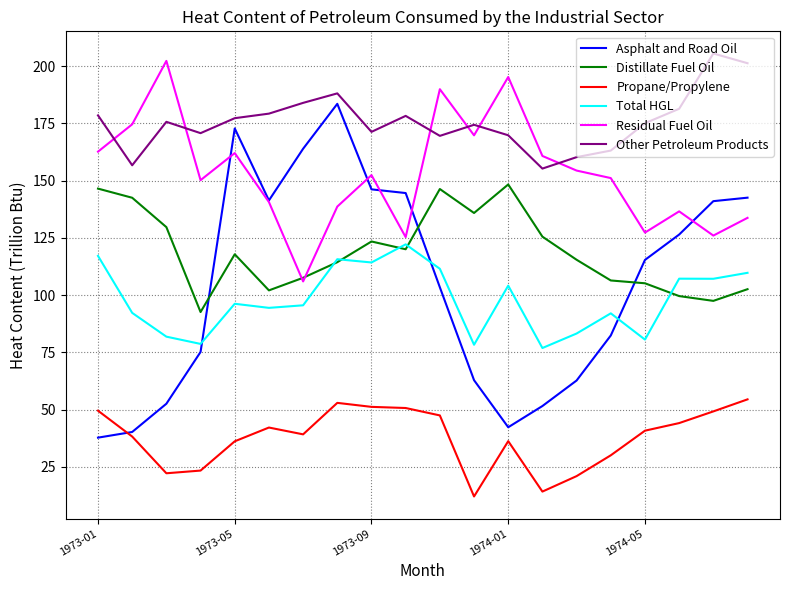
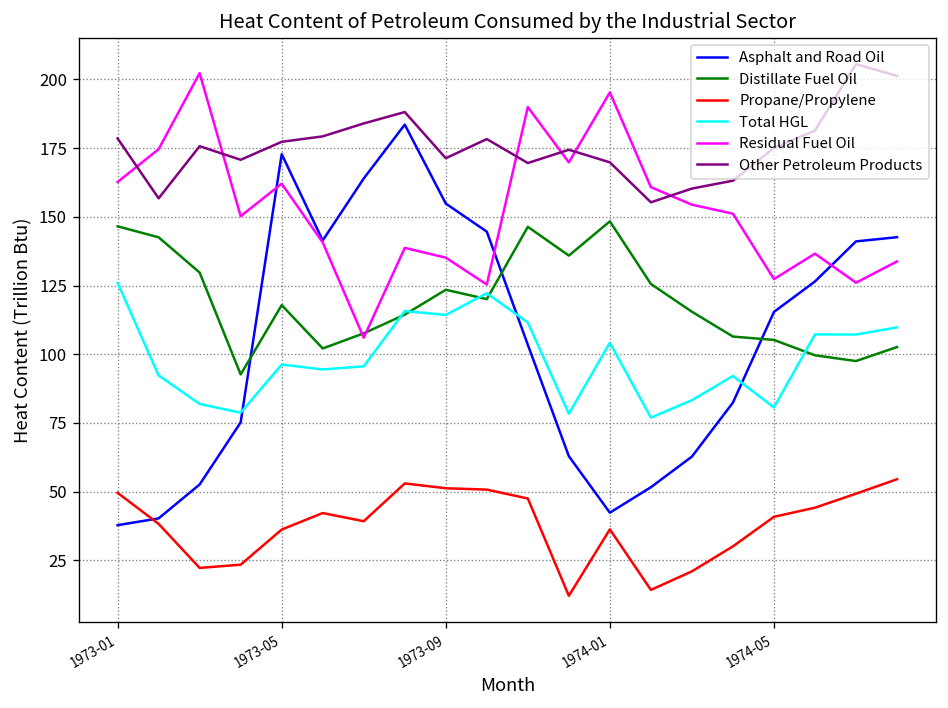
Total HGL, 1973-01: 117 -> 126
Asphalt and Road Oil, 1973-09: 146 -> 155
Residual Fuel Oil, 1973-09: 152 -> 135
